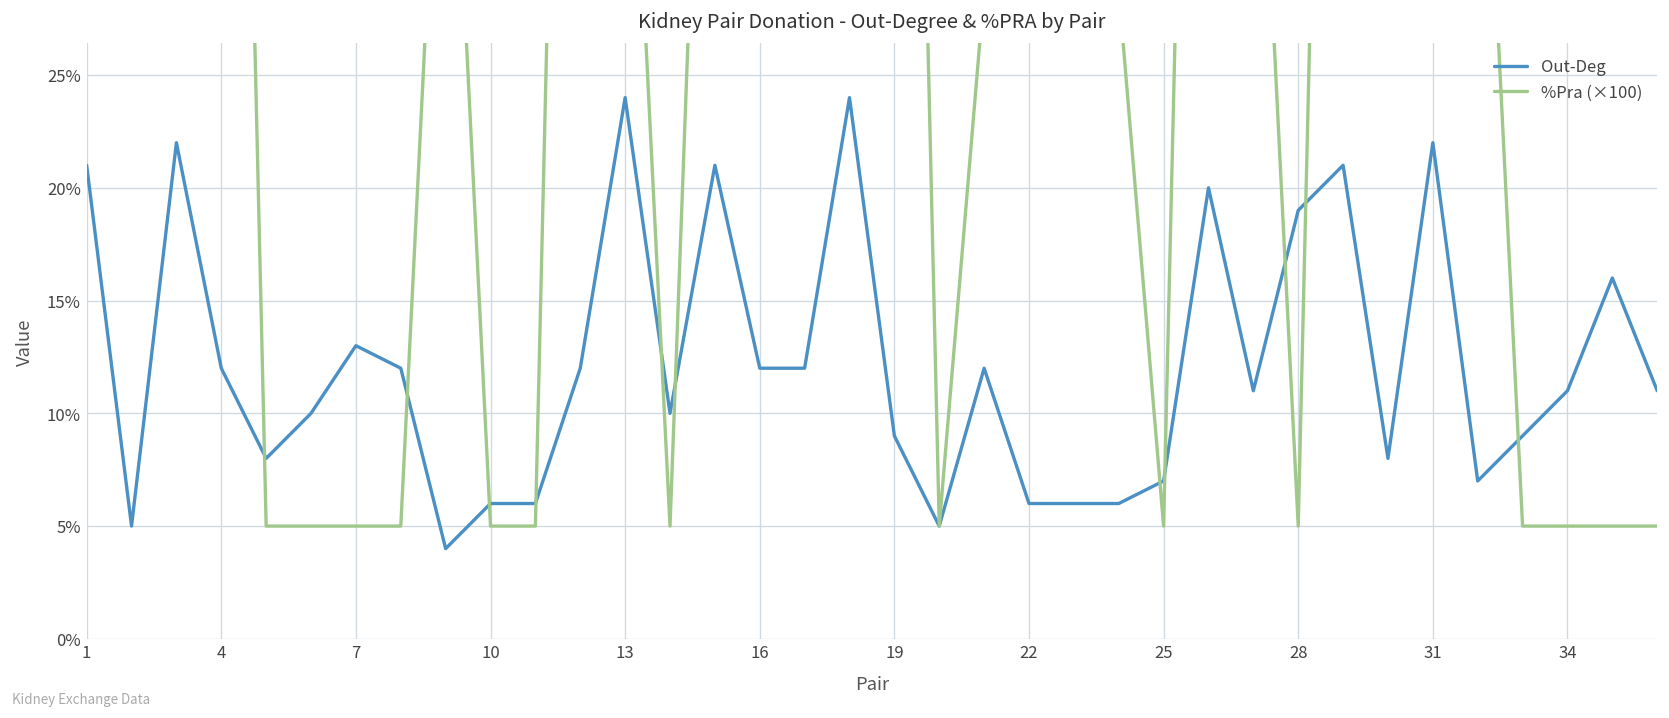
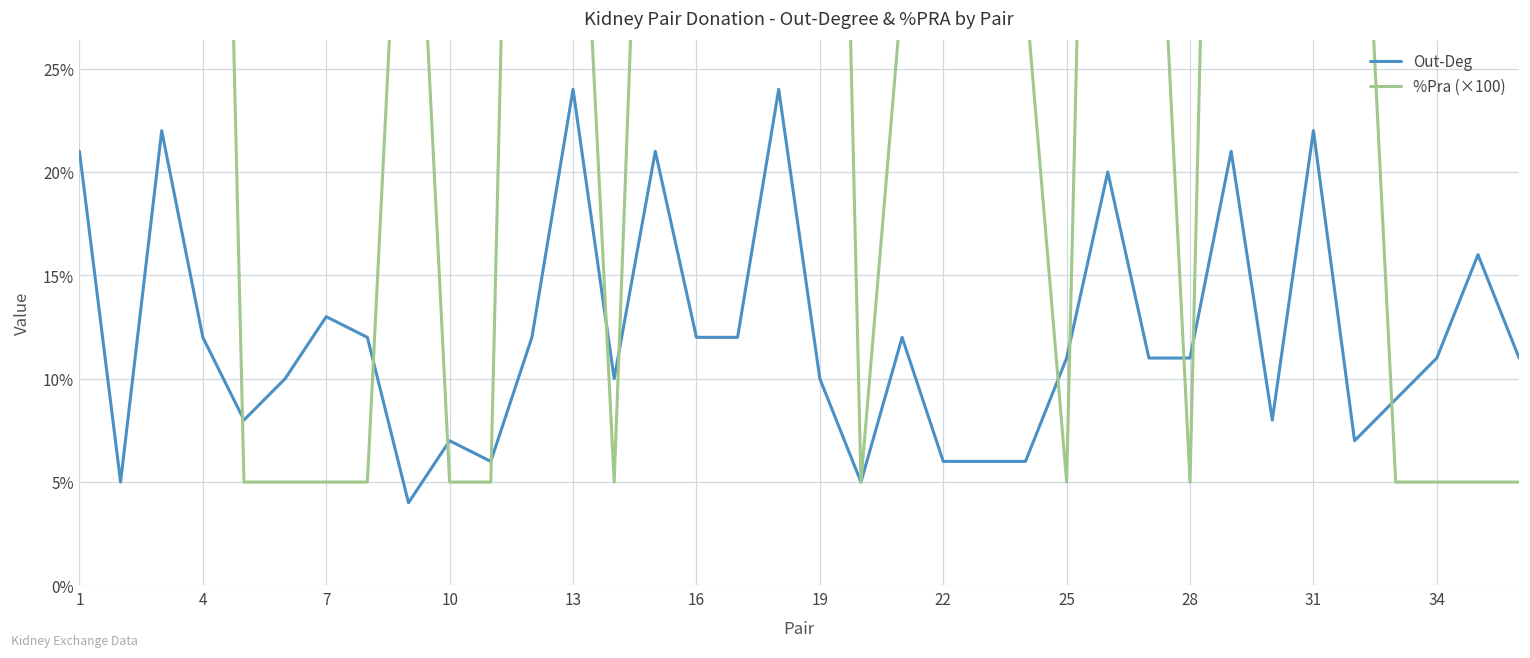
Out-Deg, 10: 6% -> 7%
Out-Deg, 19: 9% -> 10%
Out-Deg, 25: 7% -> 11%
Out-Deg, 28: 19% -> 11%
